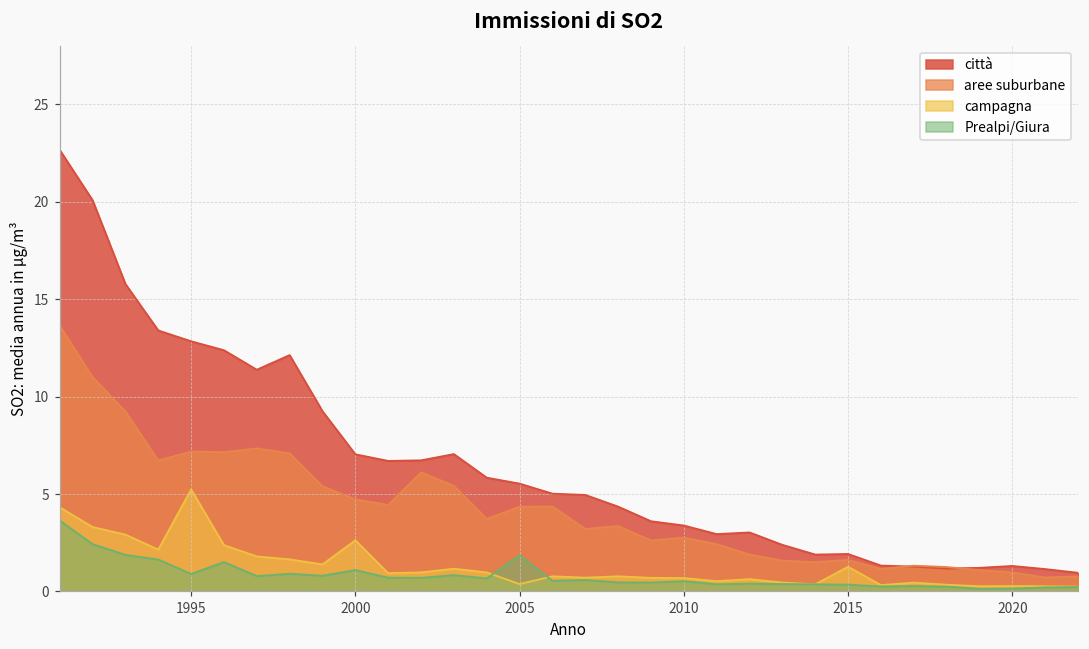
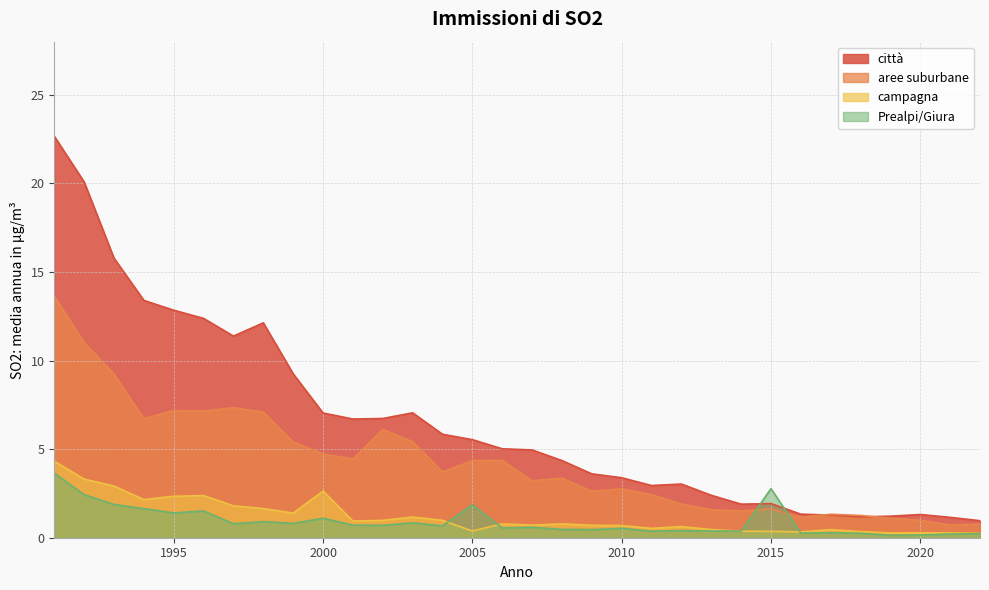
campagna, 1995: 5.2 -> 2.3
Prealpi/Giura, 1995: 0.9 -> 1.4
campagna, 2015: 1.3 -> 0.4
Prealpi/Giura, 2015: 0.4 -> 2.8
